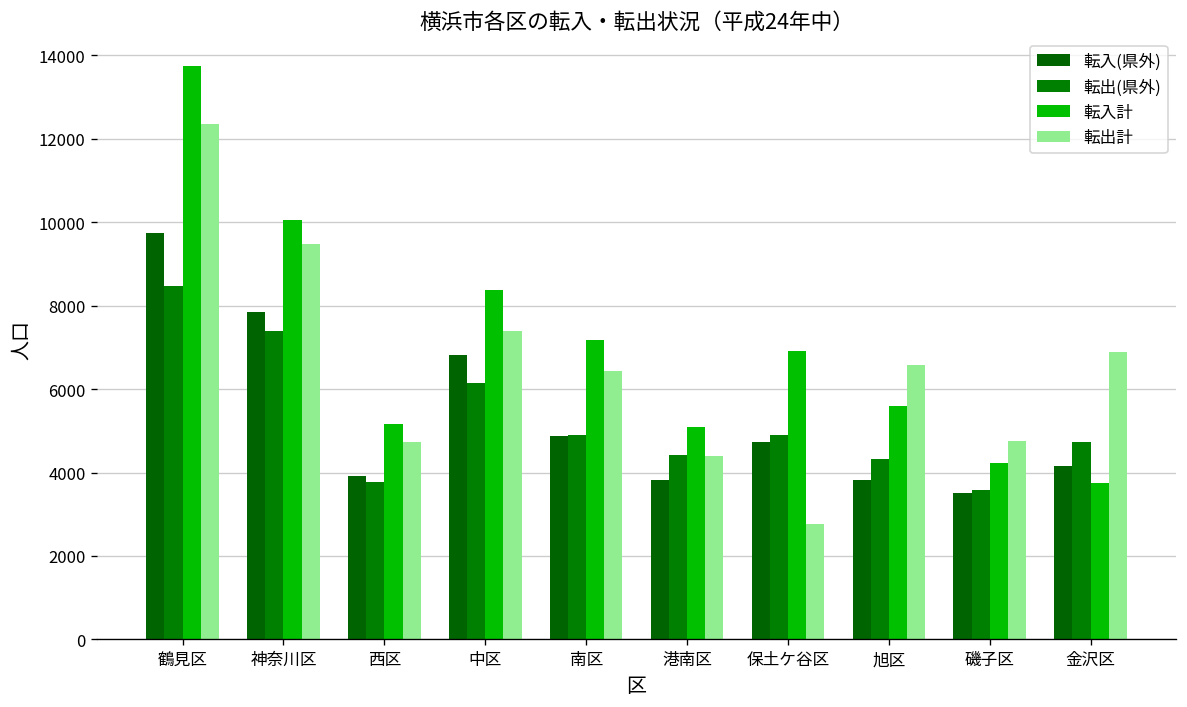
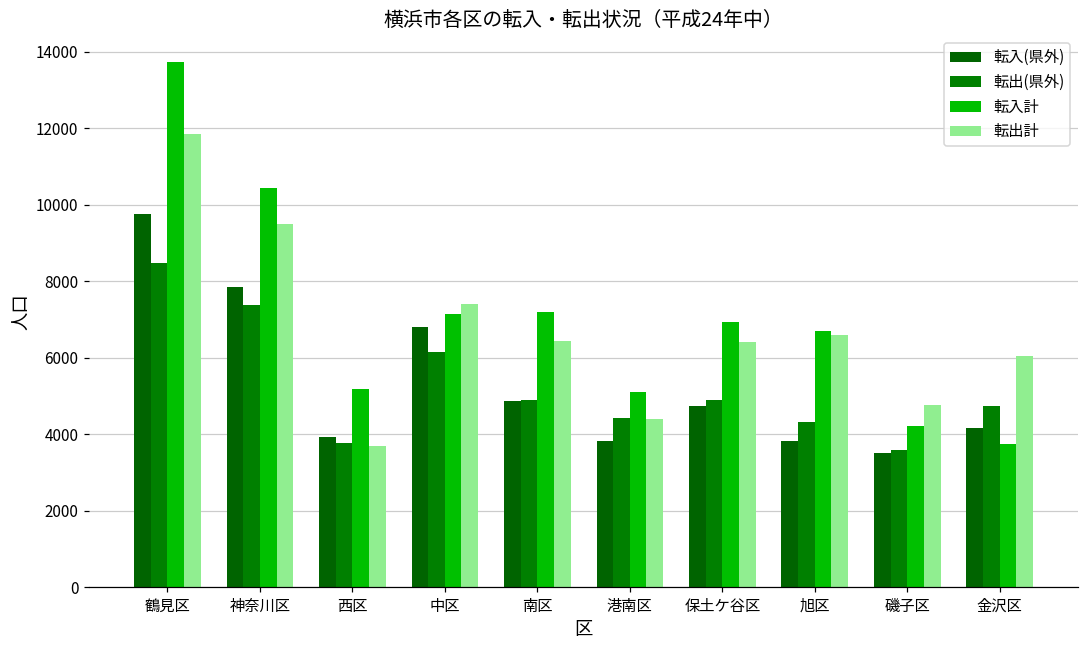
転出計, 鶴見区: 12300 -> 11800
転入計, 神奈川区: 10000 -> 10400
転出計, 西区: 4700 -> 3700
転入計, 中区: 8400 -> 7100
転出計, 保土ケ谷区: 2800 -> 6400
転入計, 旭区: 5600 -> 6700
転出計, 金沢区: 6900 -> 6000
